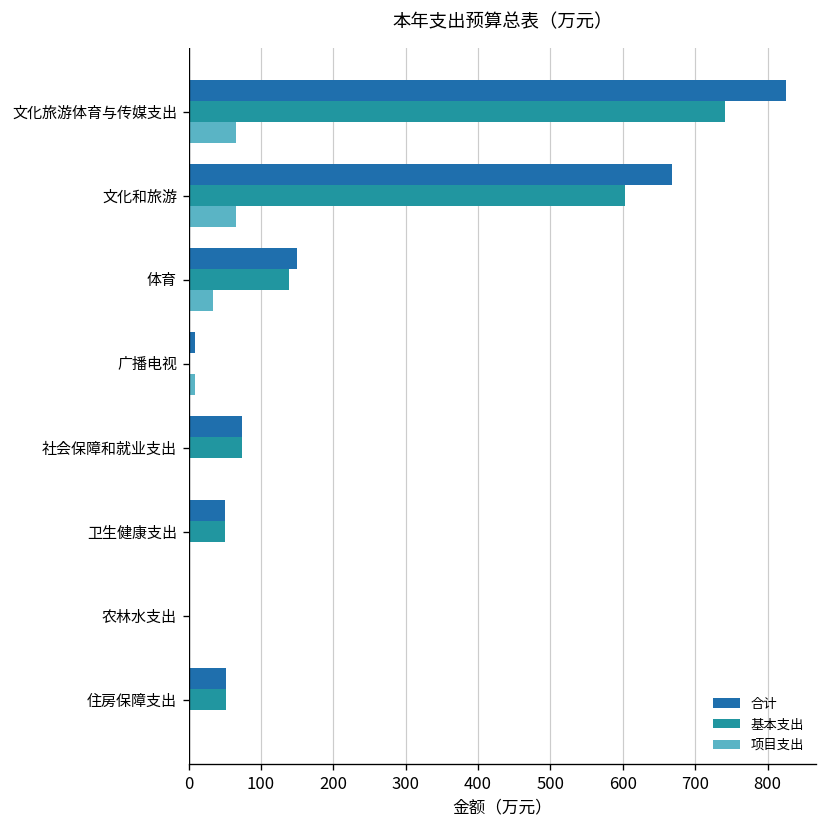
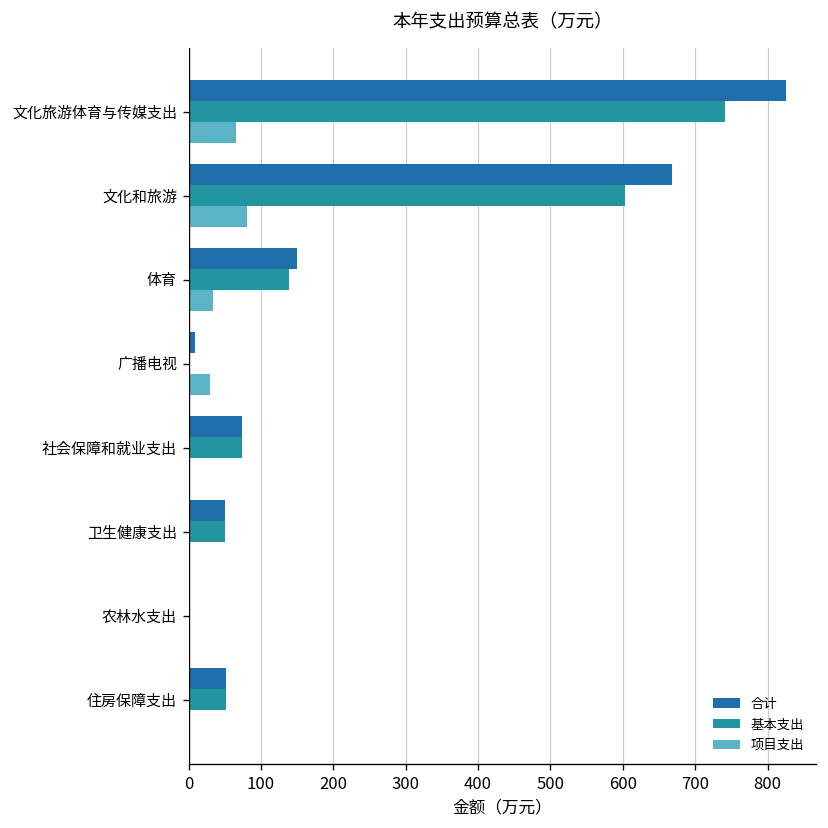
项目支出, 文化和旅游: 70 -> 80
项目支出, 广播电视: 10 -> 30
